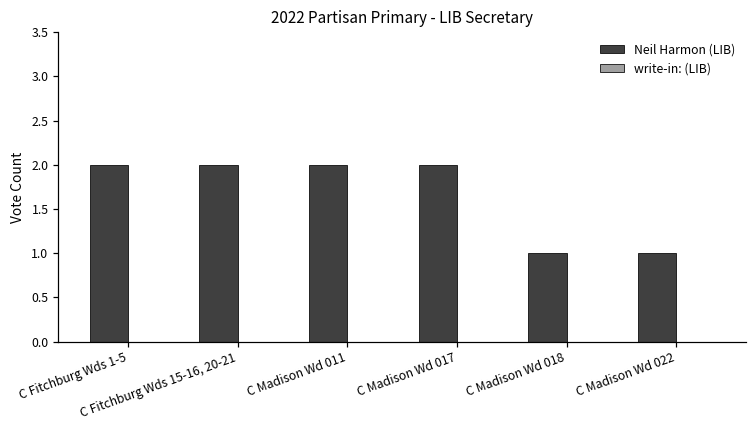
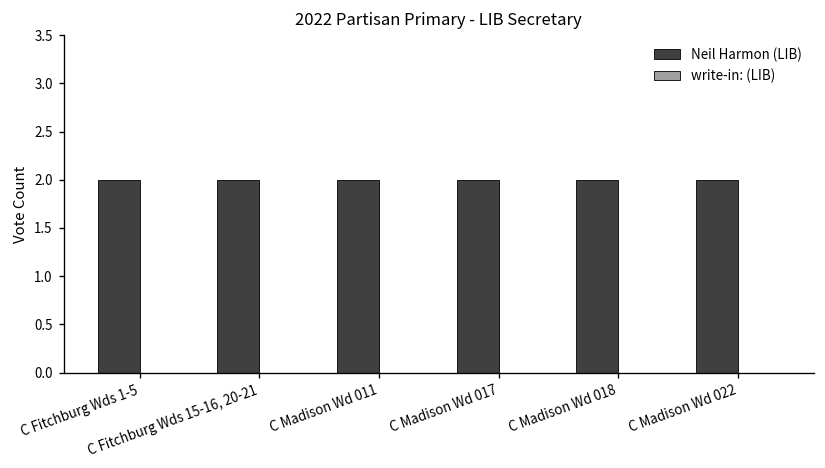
Neil Harmon (LIB), C Madison Wd 018: 1 -> 2
Neil Harmon (LIB), C Madison Wd 022: 1 -> 2
